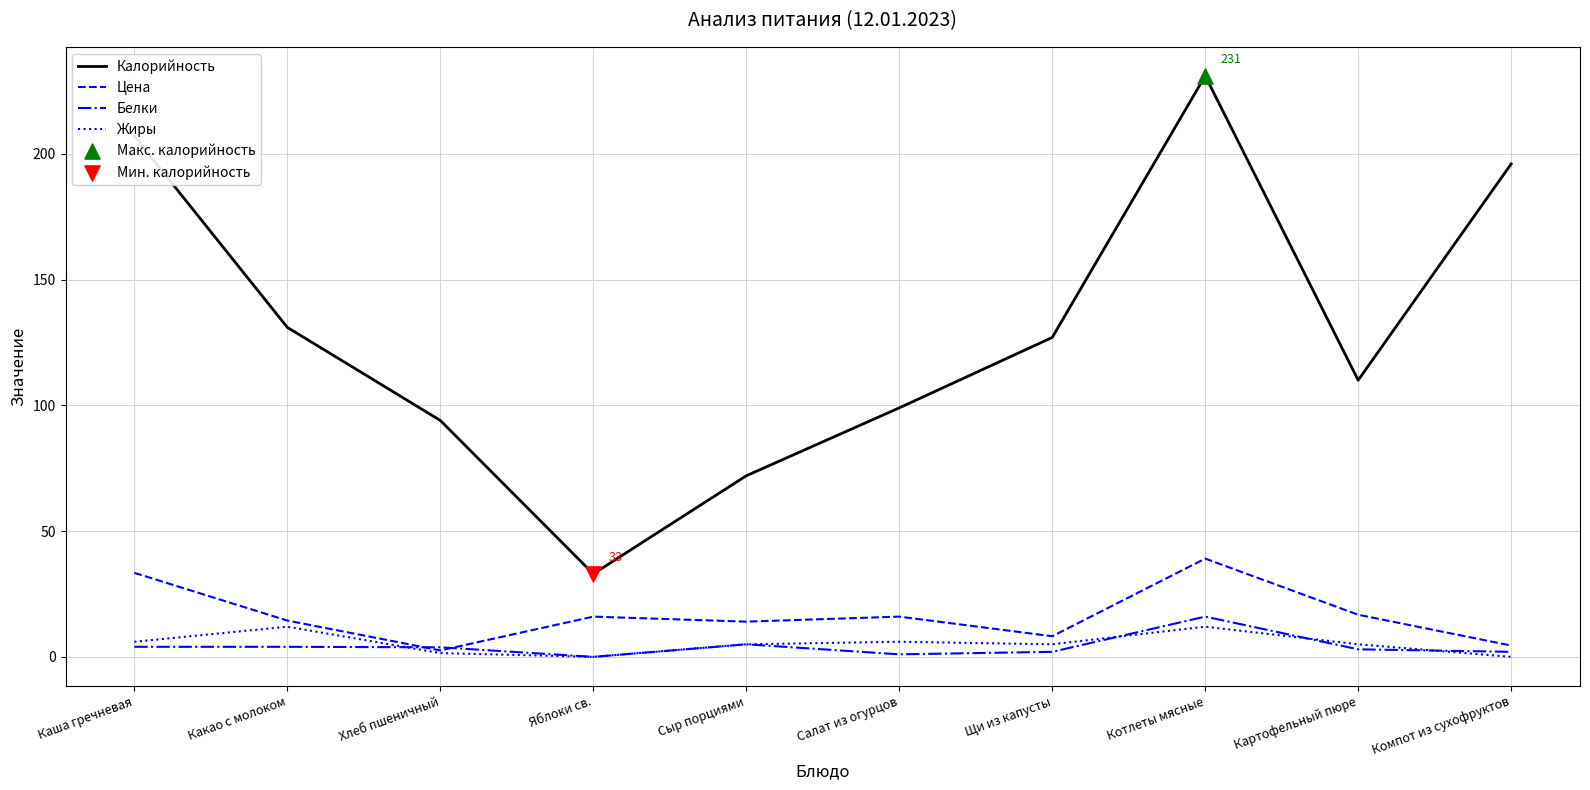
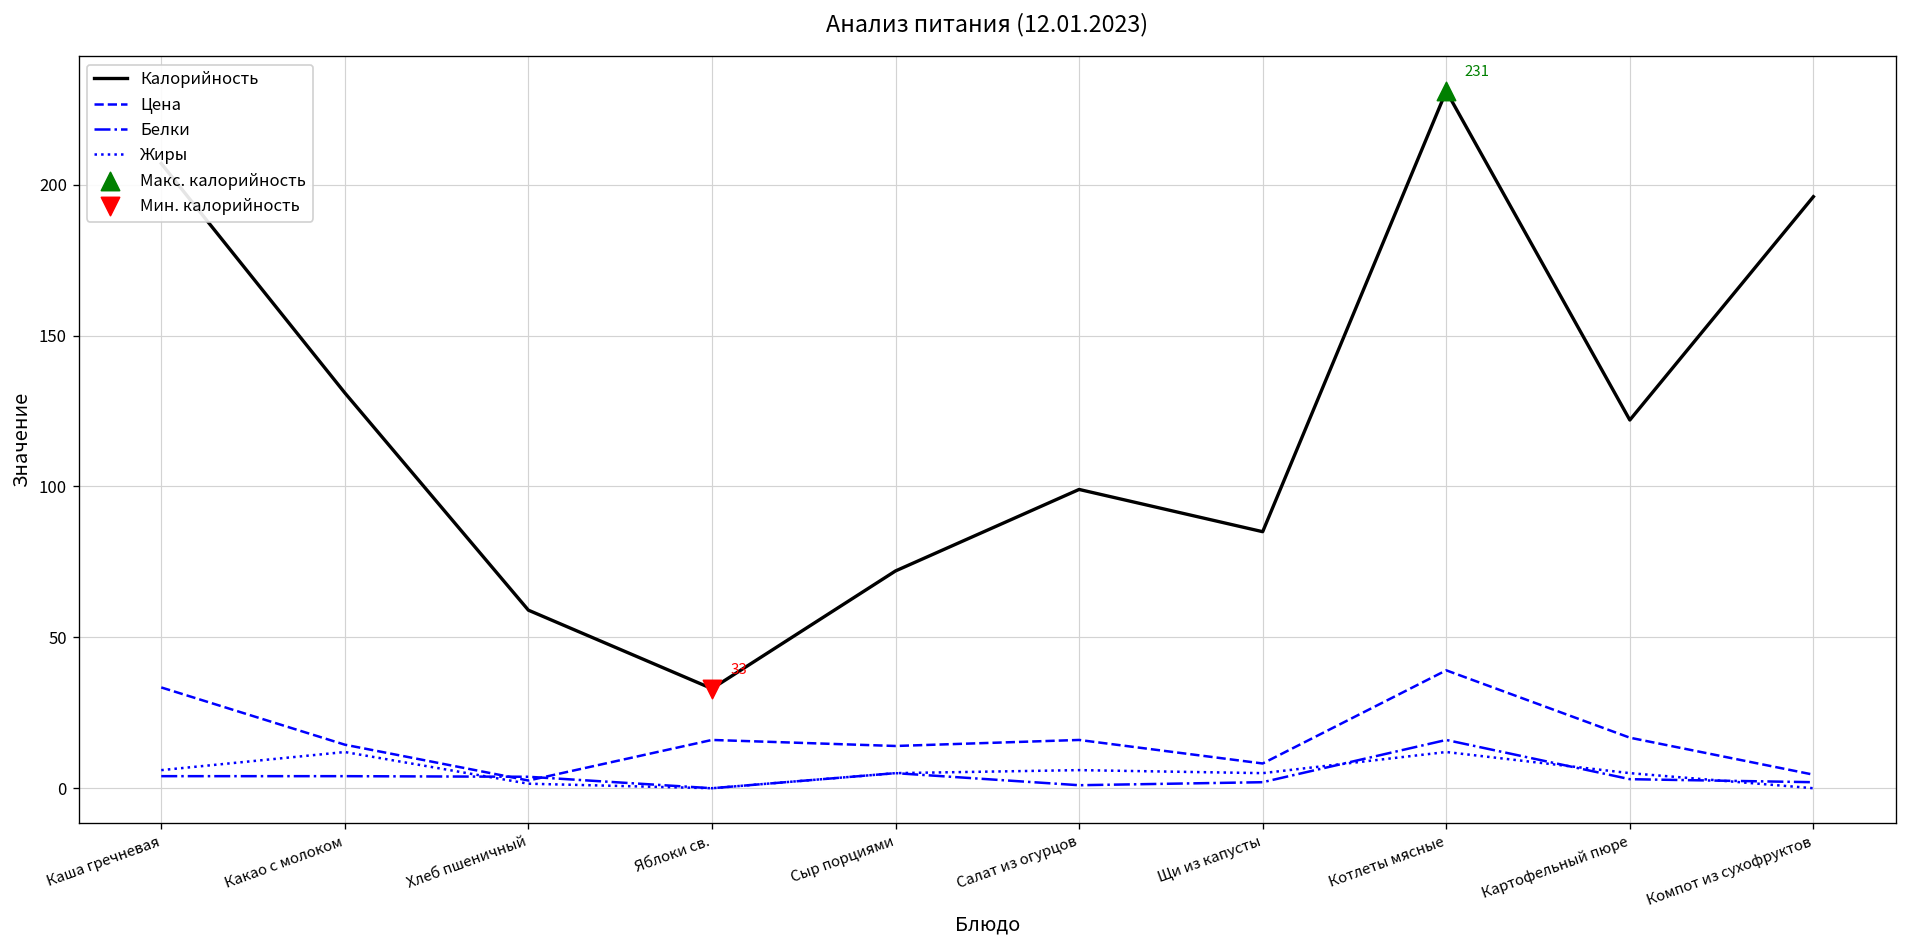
Калорийность, Хлеб пшеничный: 94 -> 59
Калорийность, Щи из капусты: 127 -> 85
Калорийность, Картофельный пюре: 110 -> 122
